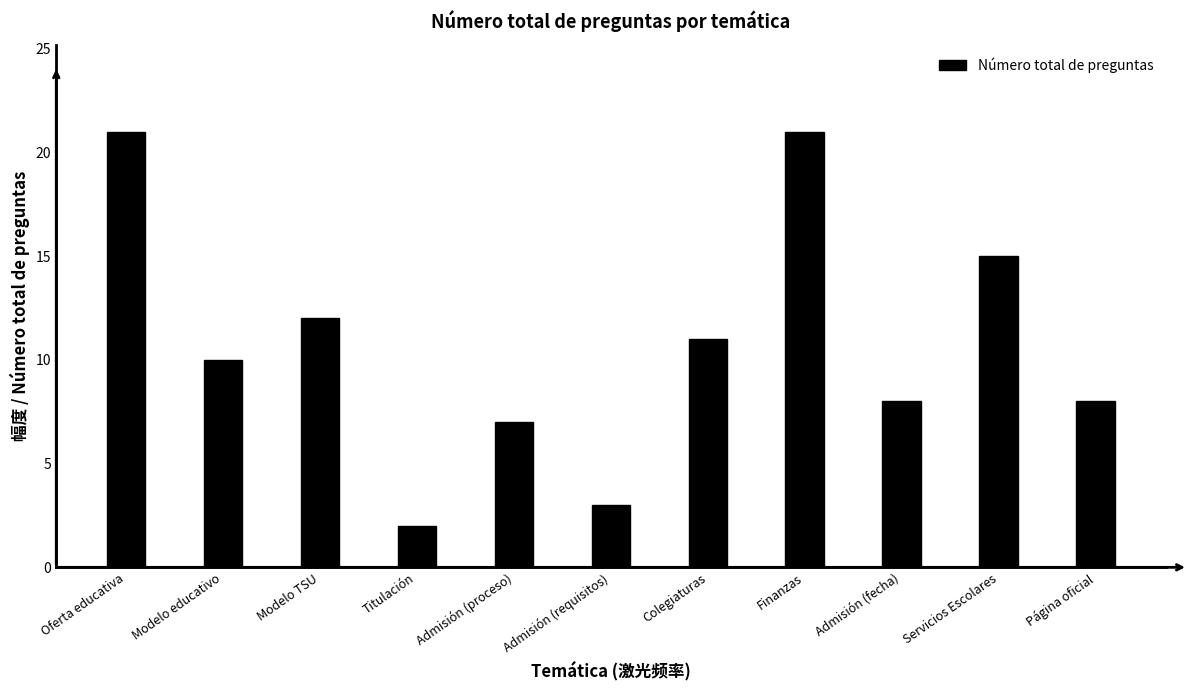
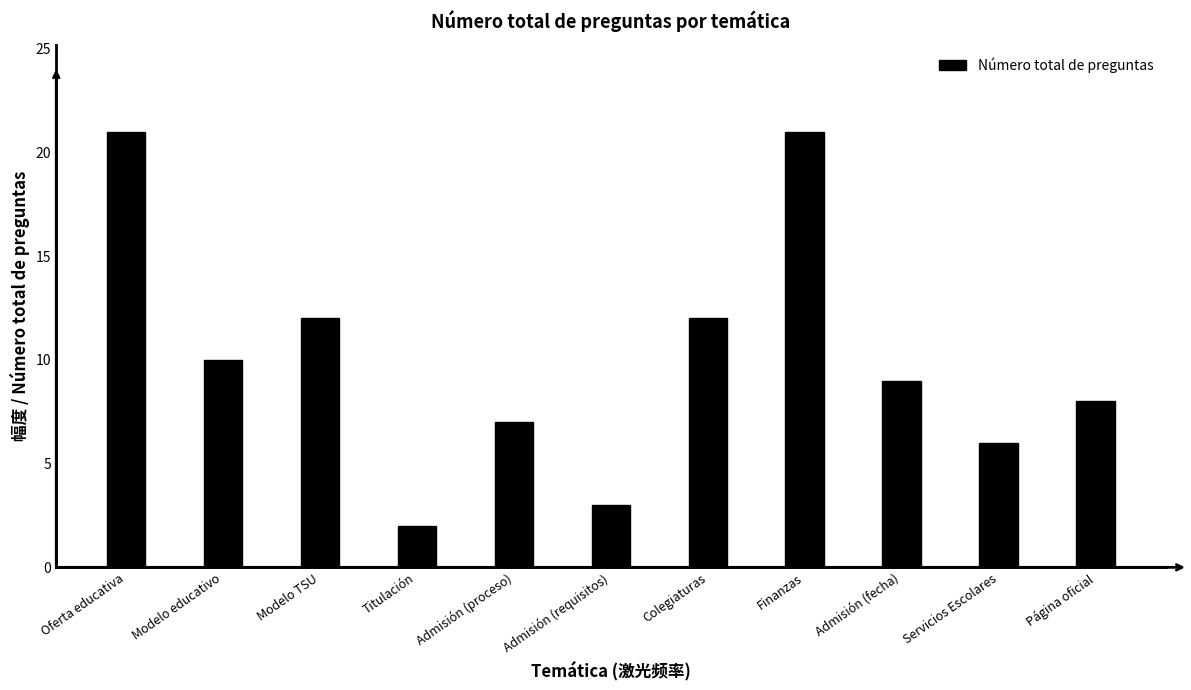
Colegiaturas: 11 -> 12
Admisión (fecha): 8 -> 9
Servicios Escolares: 15 -> 6
